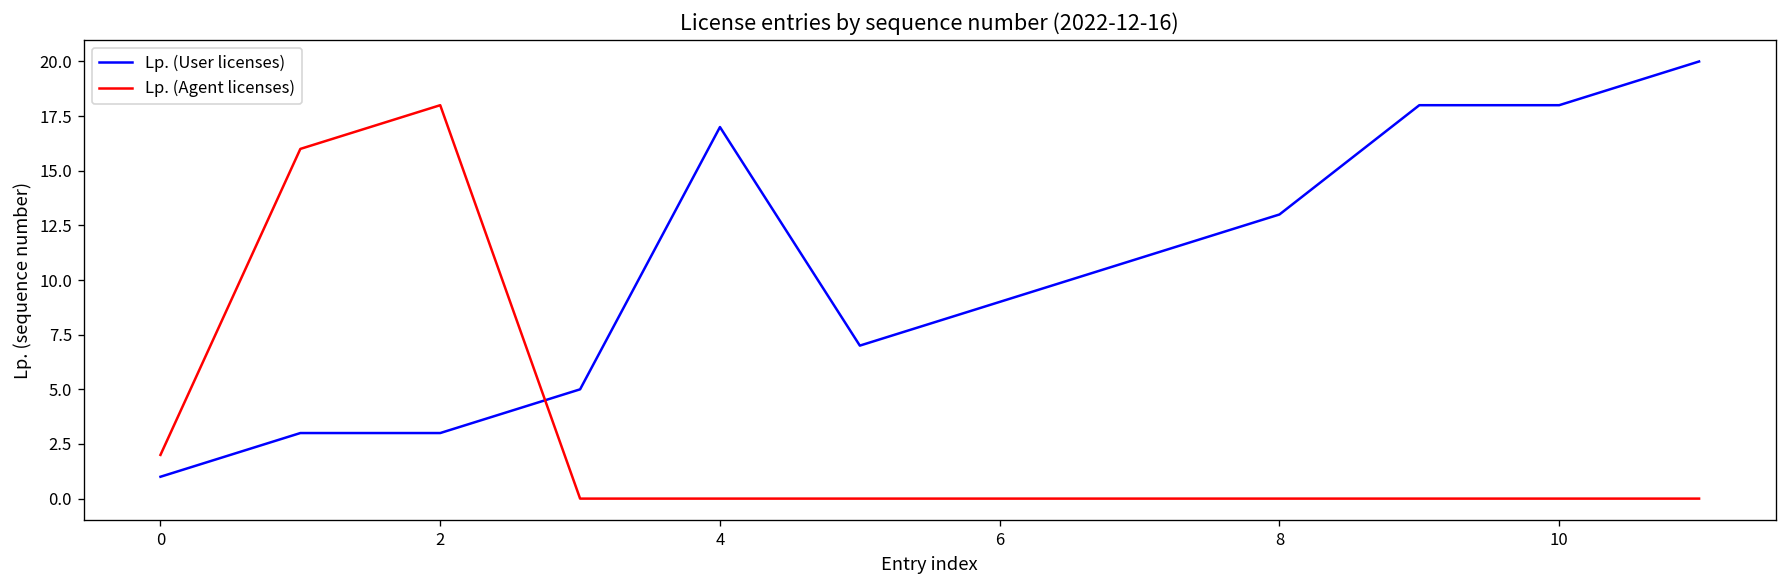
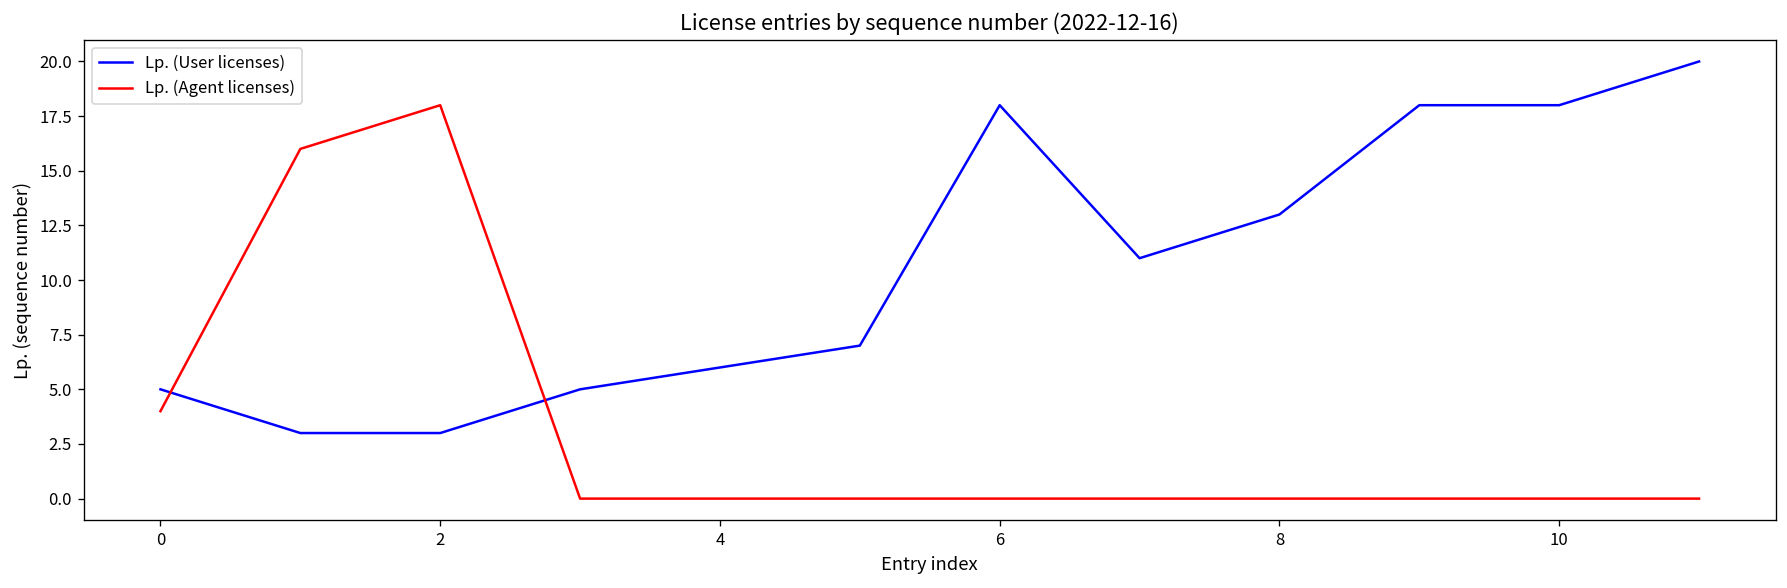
Lp. (User licenses), 0: 1 -> 5
Lp. (Agent licenses), 0: 2 -> 4
Lp. (User licenses), 4: 17 -> 6
Lp. (User licenses), 6: 9 -> 18
